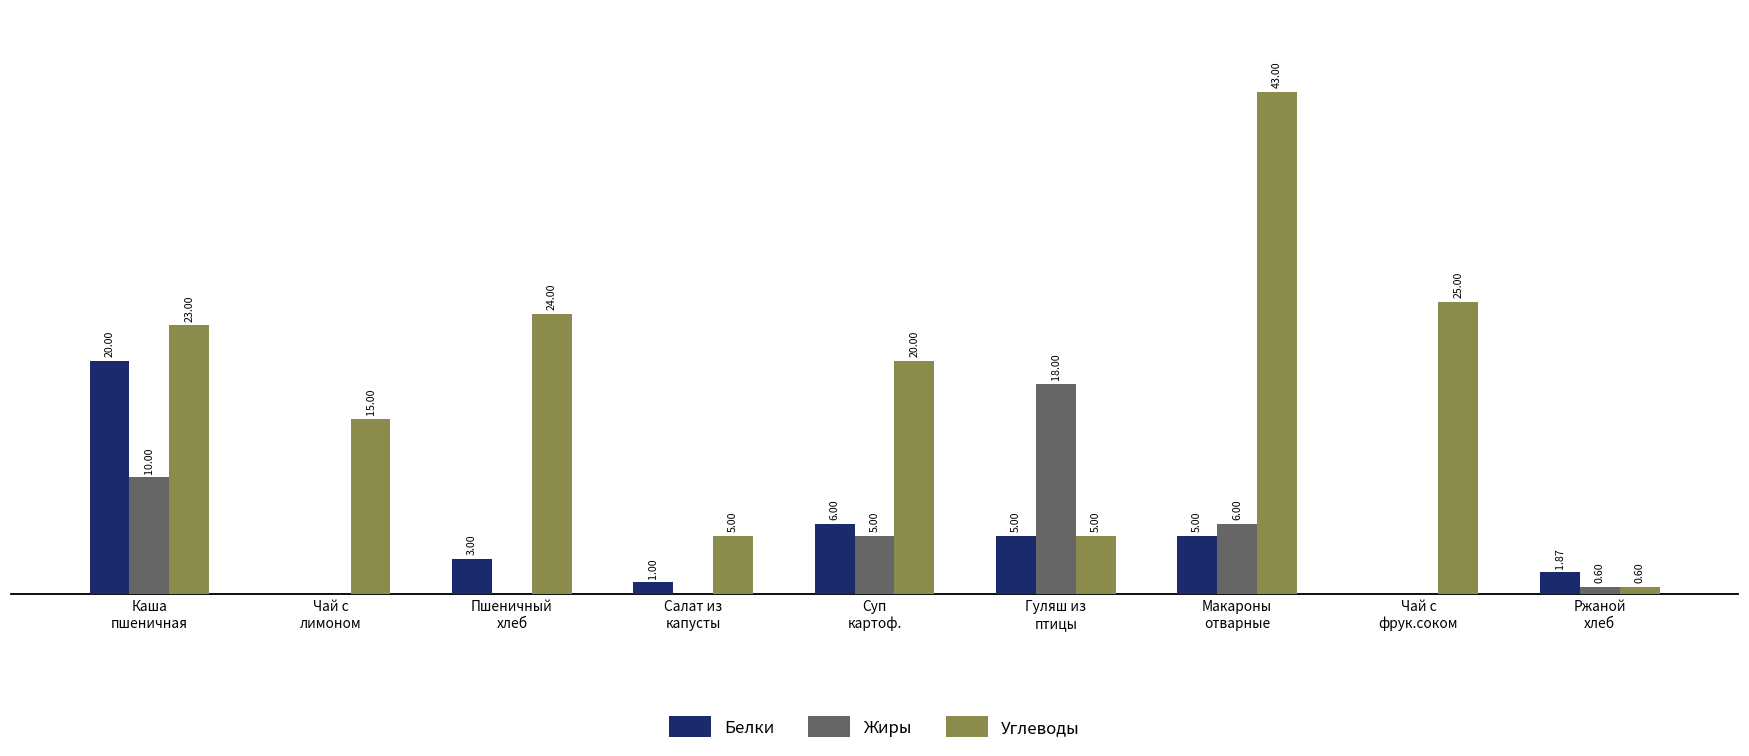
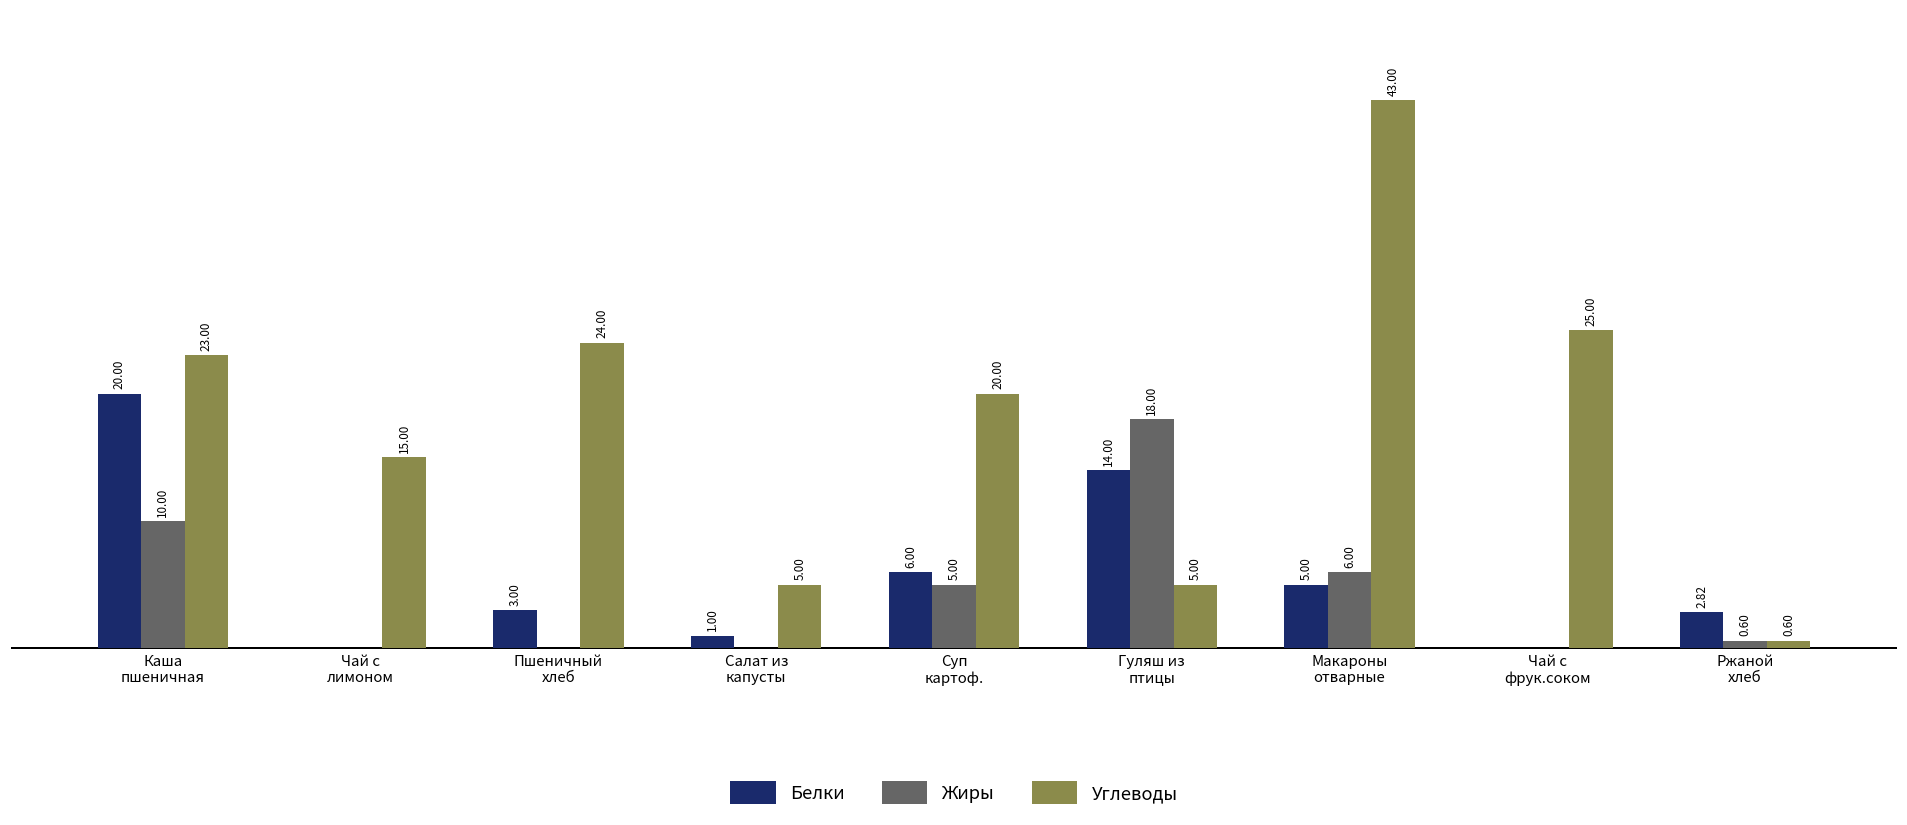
Белки, Гуляш из птицы: 5.00 -> 14.00
Белки, Ржаной хлеб: 1.87 -> 2.82
